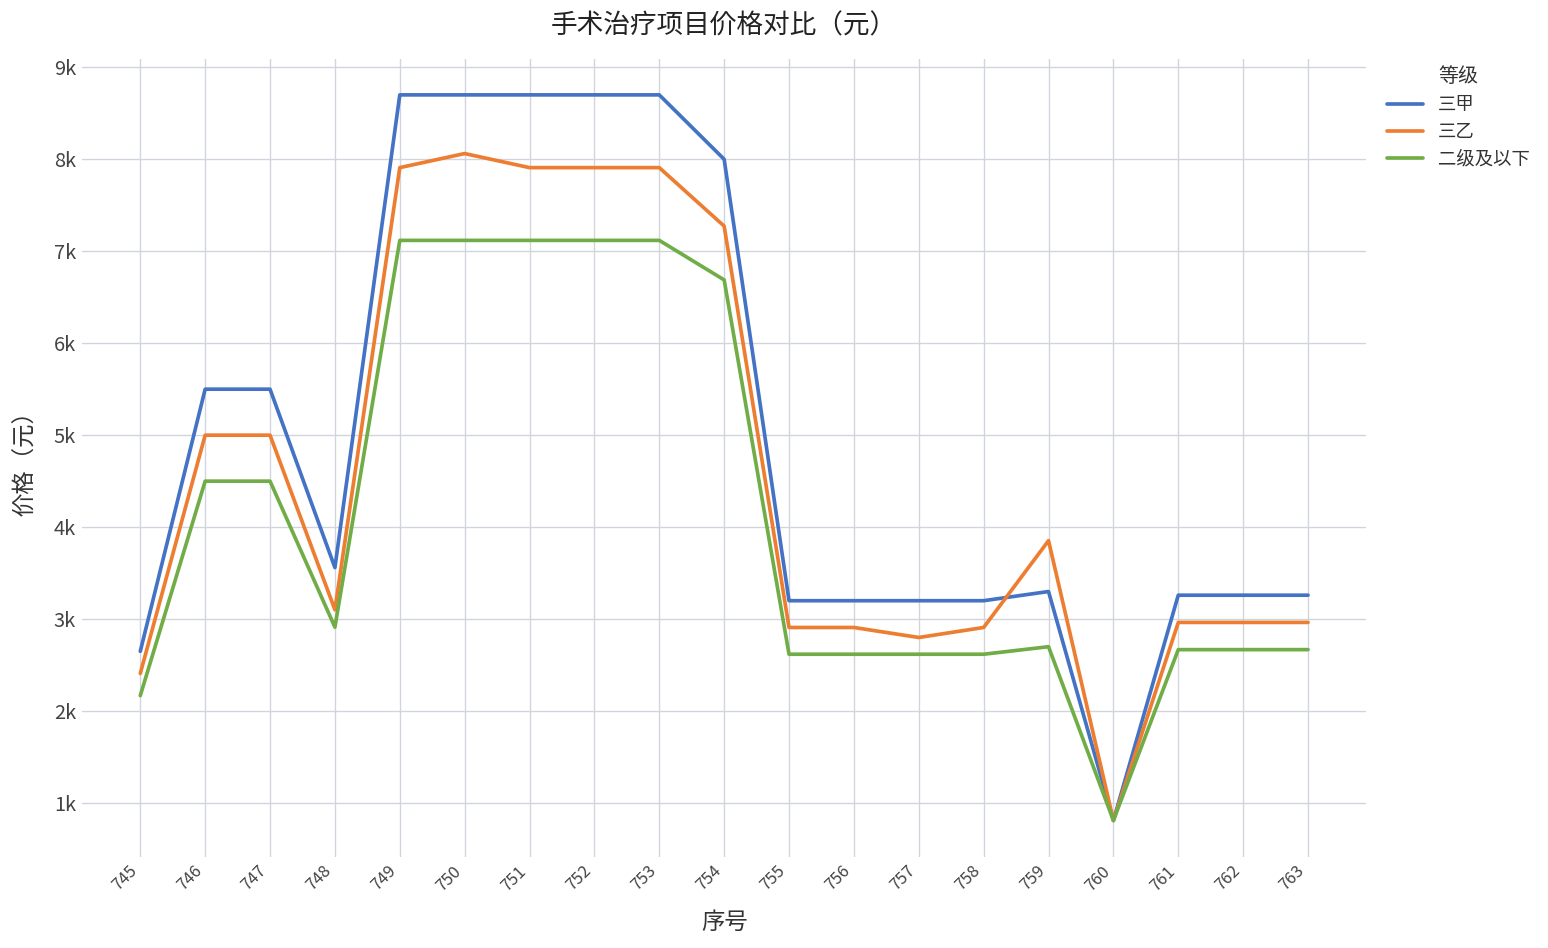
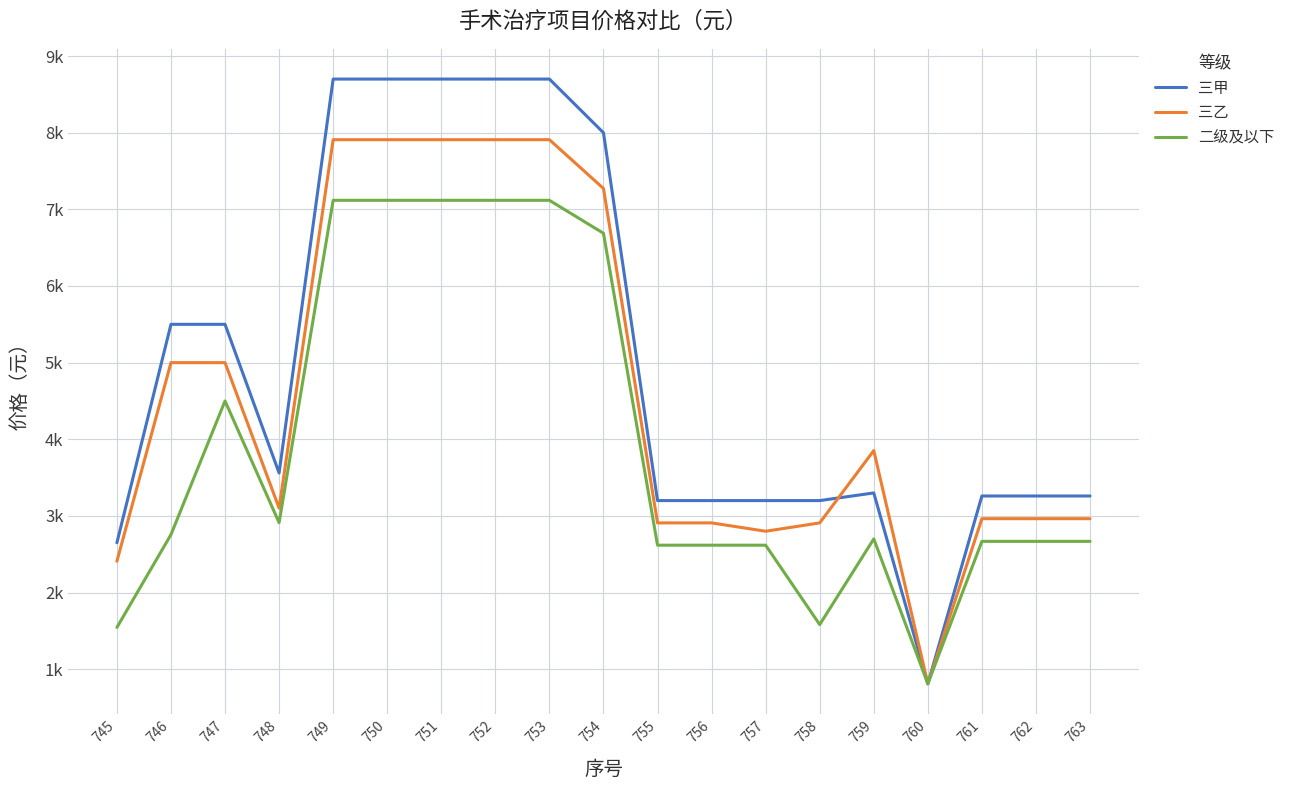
二级及以下, 745: 2200 -> 1500
二级及以下, 746: 4500 -> 2800
三乙, 750: 8100 -> 7900
二级及以下, 758: 2600 -> 1600
